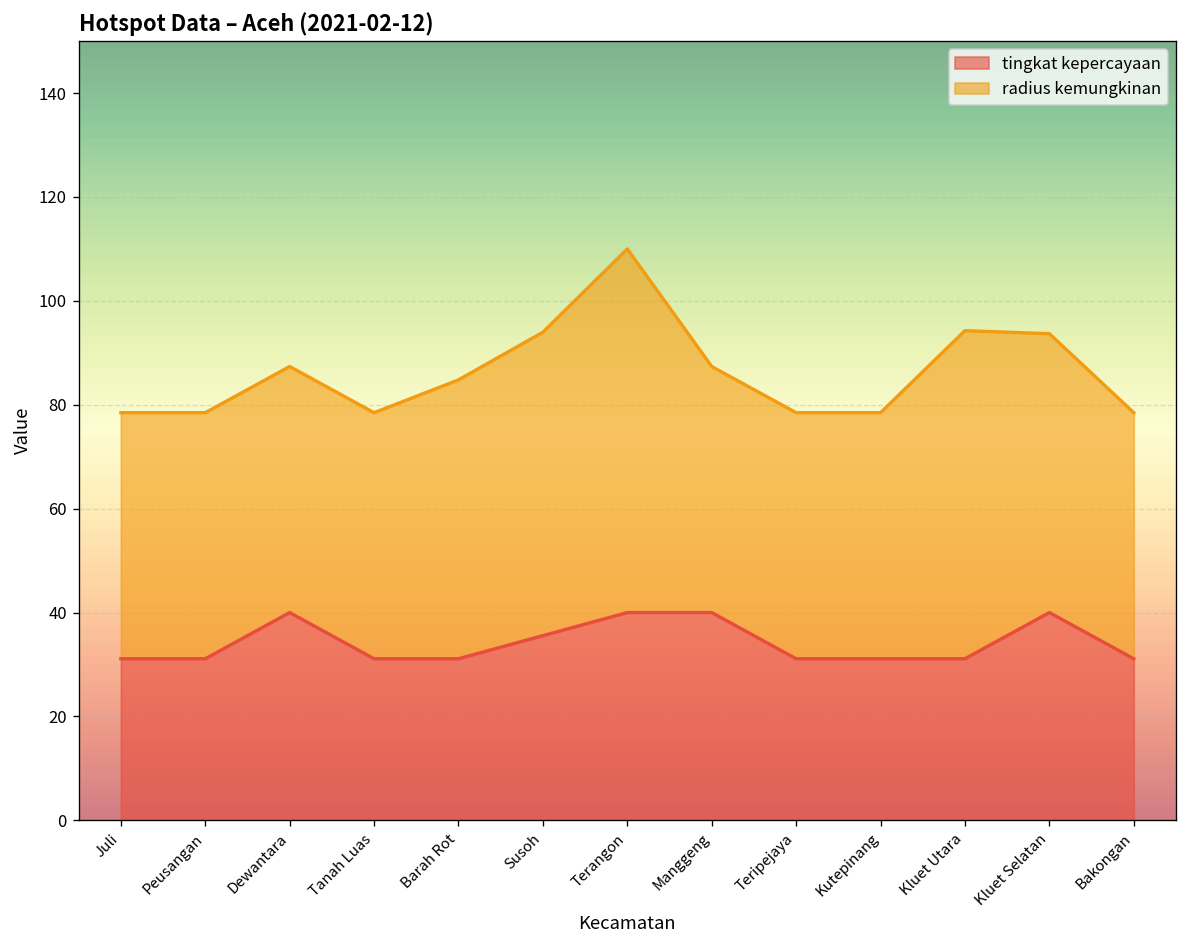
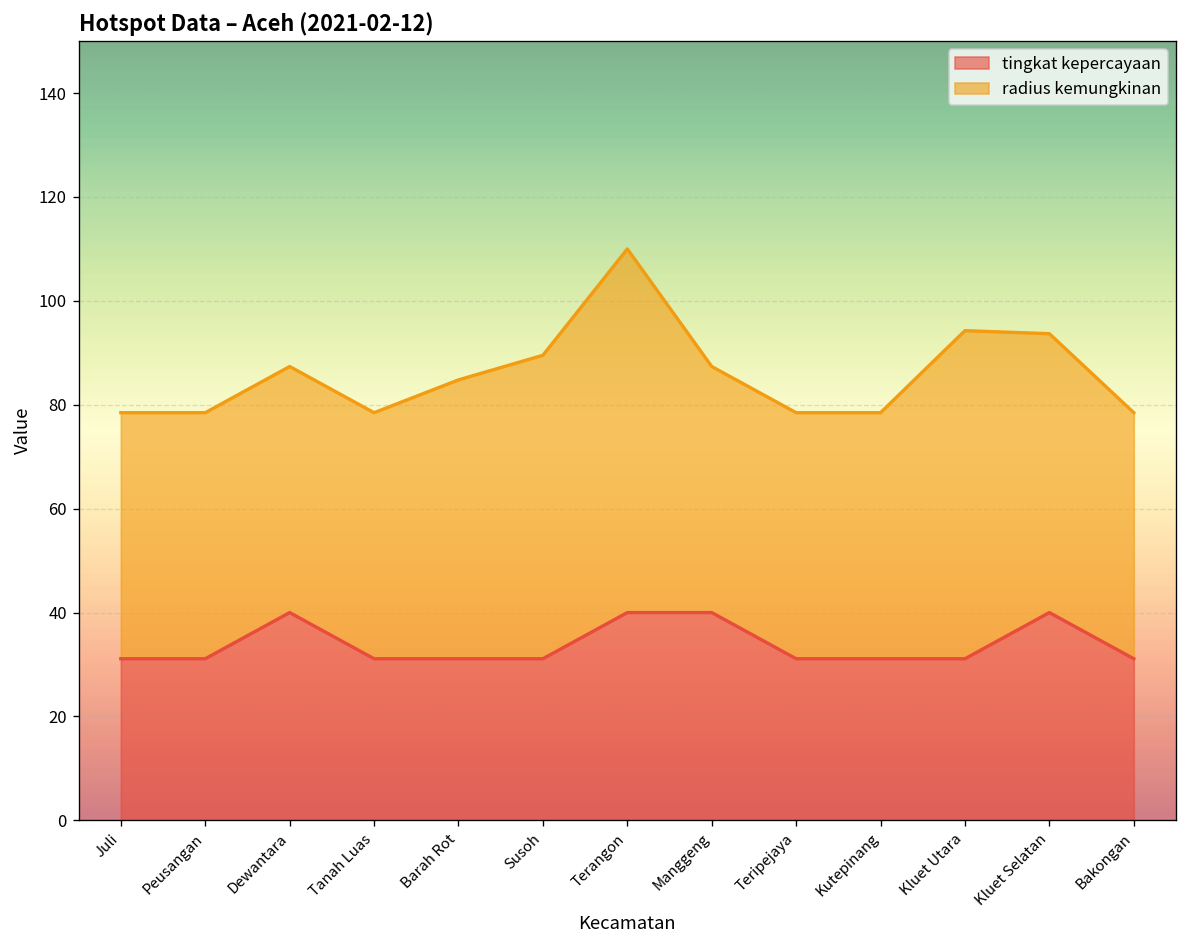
tingkat kepercayaan, Susoh: 36 -> 31
